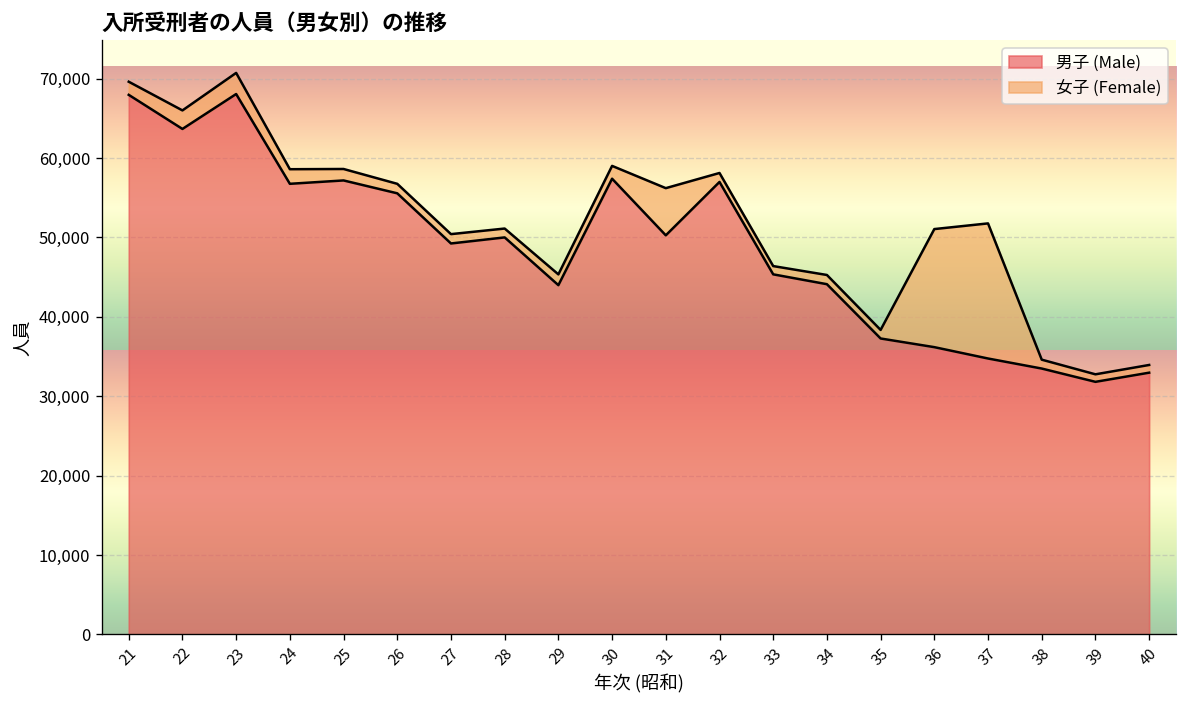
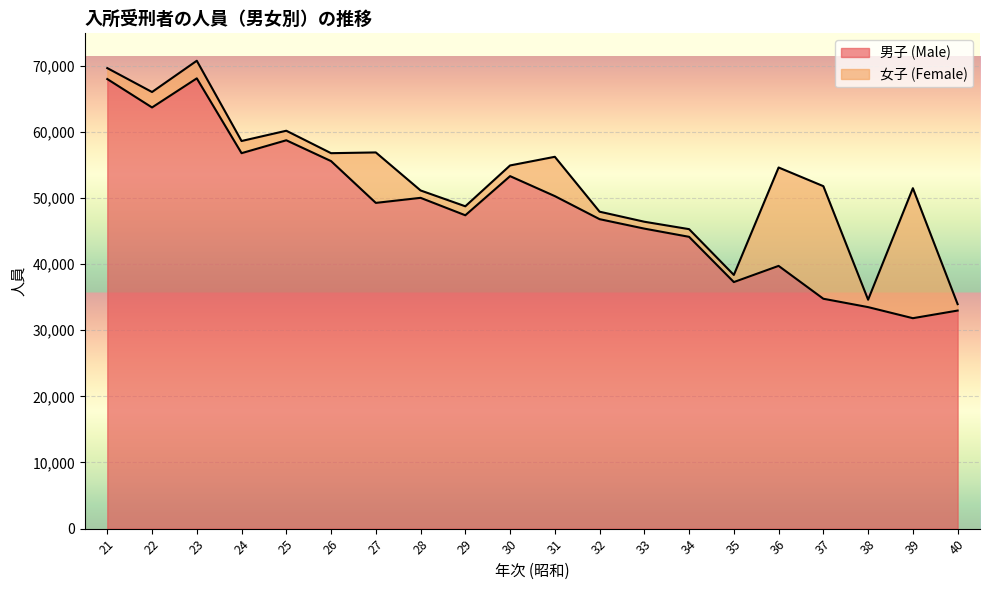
男子 (Male), 25: 57,000 -> 59,000
女子 (Female), 27: 1,000 -> 8,000
男子 (Male), 29: 44,000 -> 47,000
男子 (Male), 30: 57,000 -> 53,000
男子 (Male), 32: 57,000 -> 47,000
男子 (Male), 36: 36,000 -> 40,000
女子 (Female), 39: 1,000 -> 20,000
